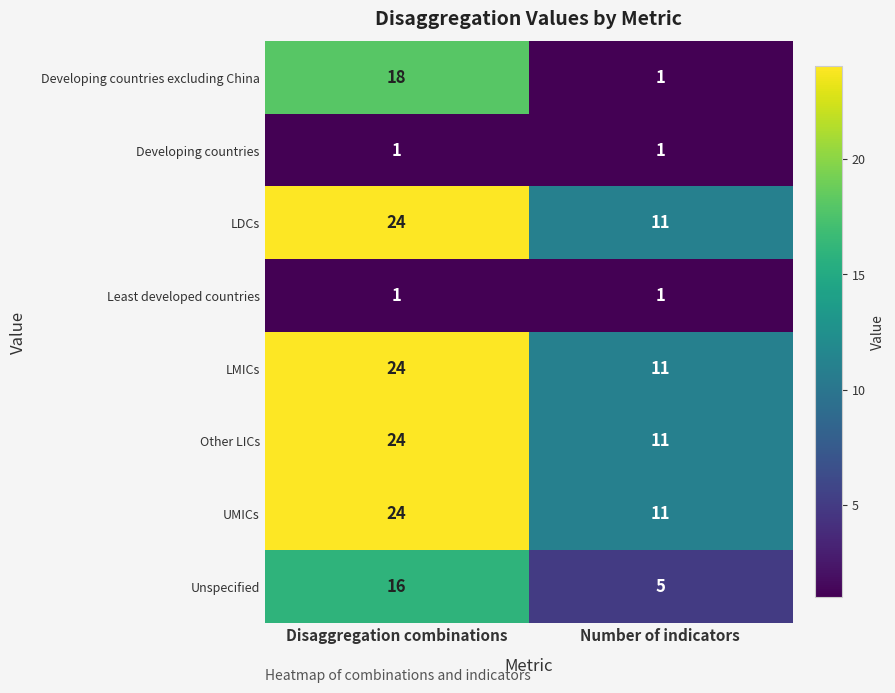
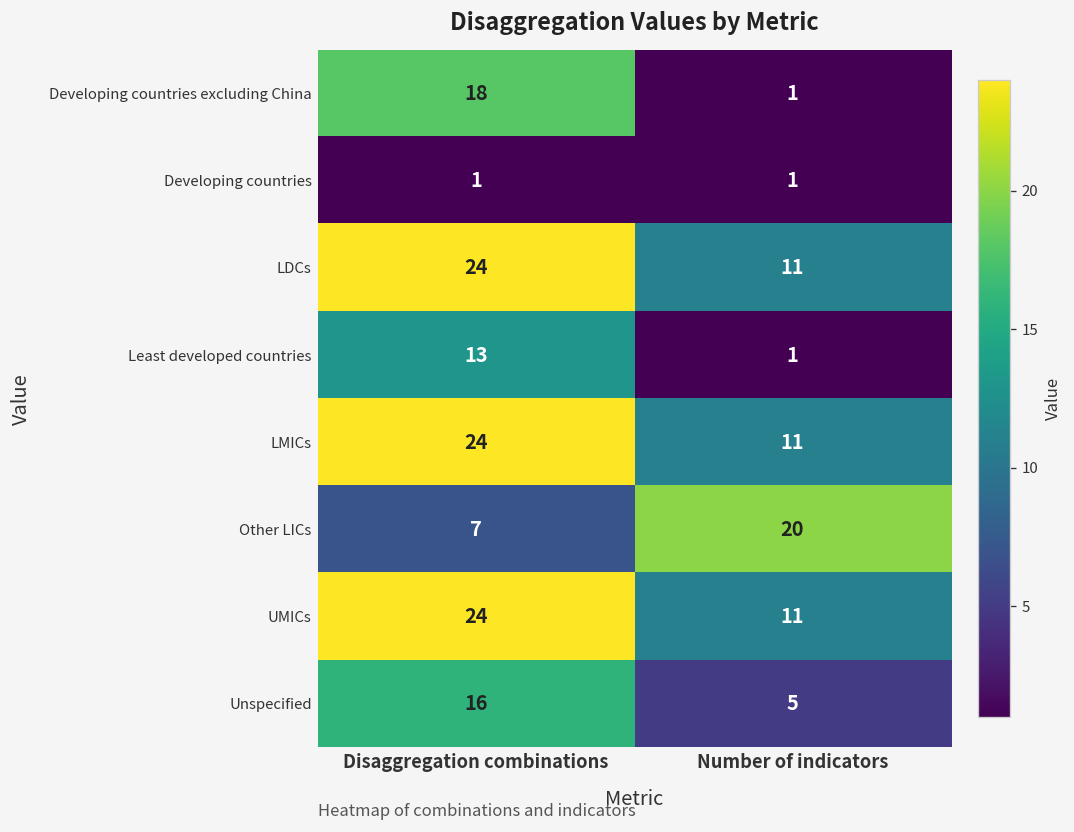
Least developed countries, Disaggregation combinations: 1 -> 13
Other LICs, Disaggregation combinations: 24 -> 7
Other LICs, Number of indicators: 11 -> 20
